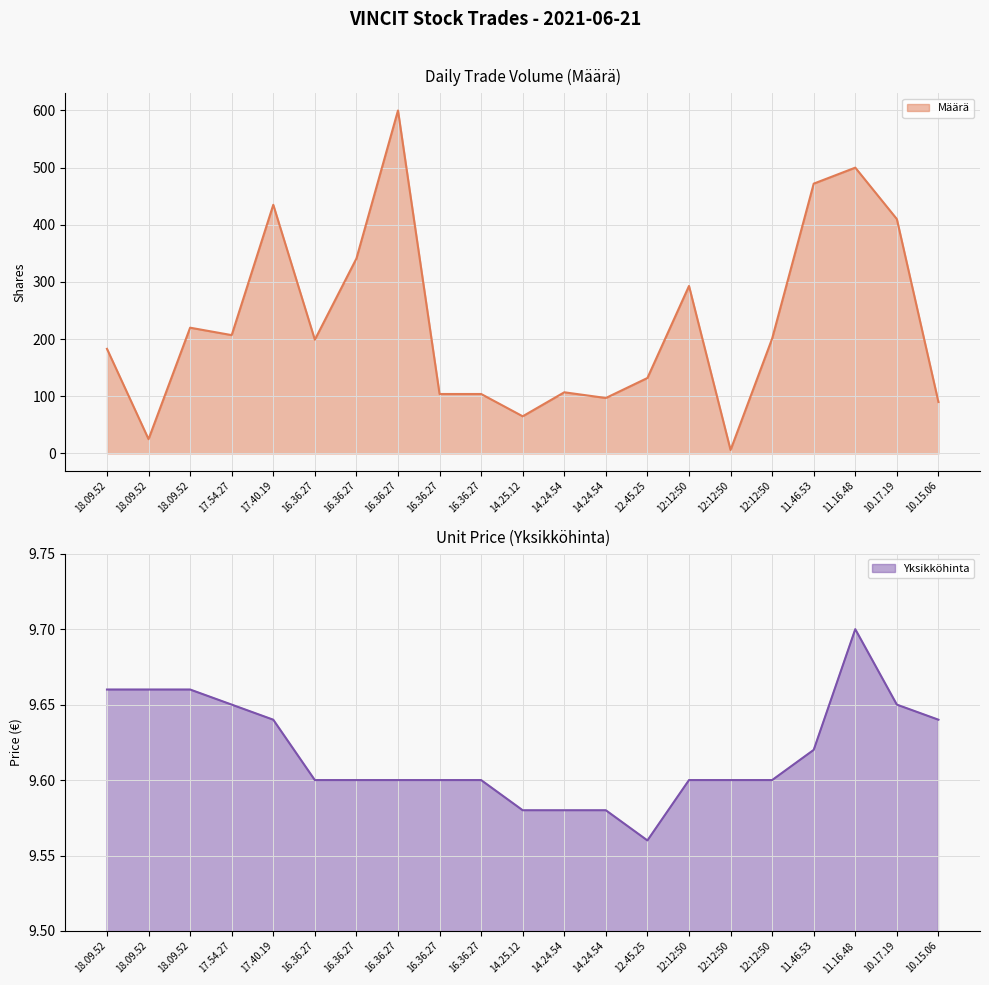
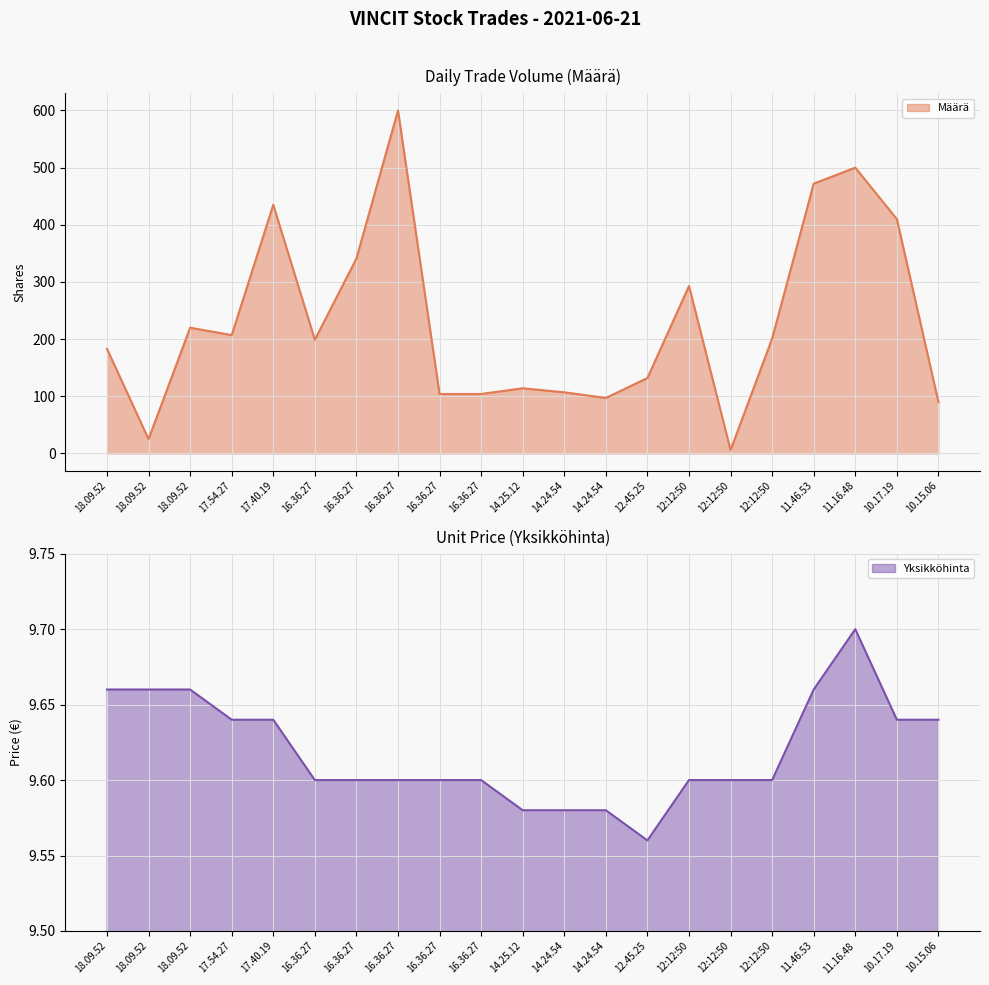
Daily Trade Volume (Määrä), 14.25.12: 70 -> 110
Unit Price (Yksikköhinta), 17.54.27: 9.65 -> 9.64
Unit Price (Yksikköhinta), 11.46.53: 9.62 -> 9.66
Unit Price (Yksikköhinta), 10.17.19: 9.65 -> 9.64
